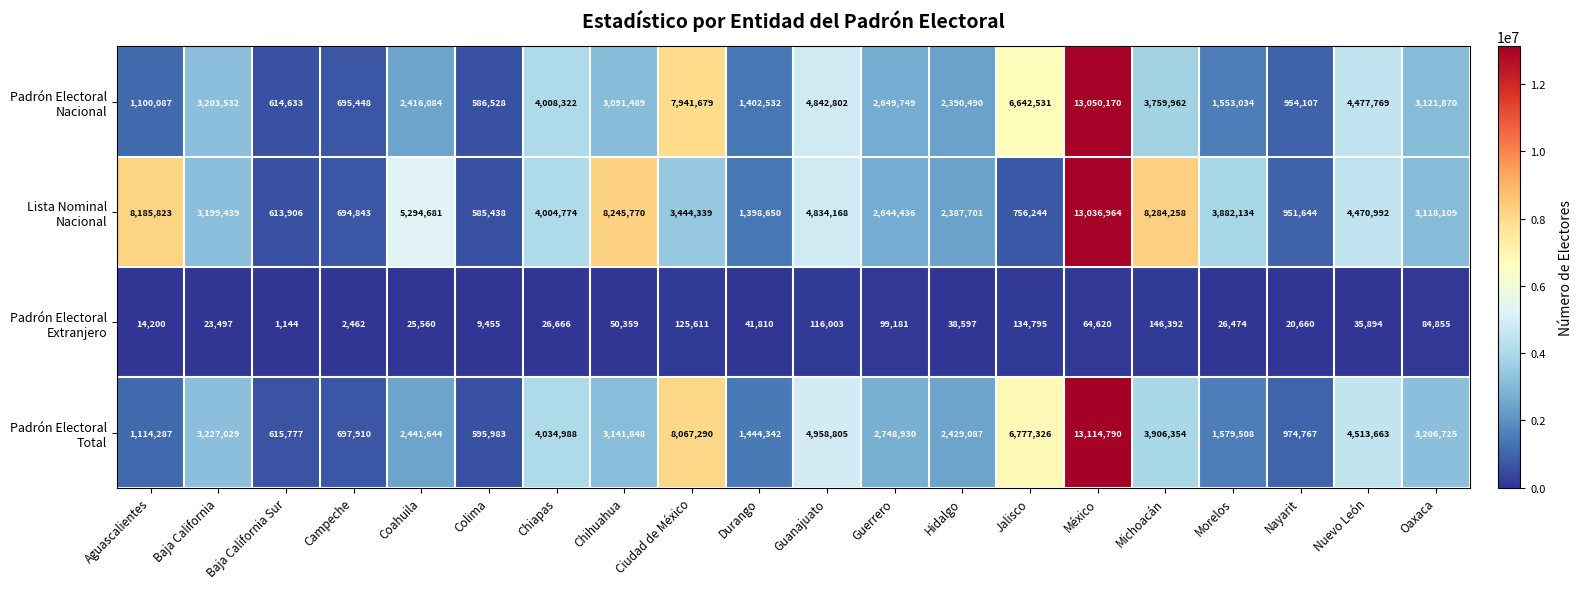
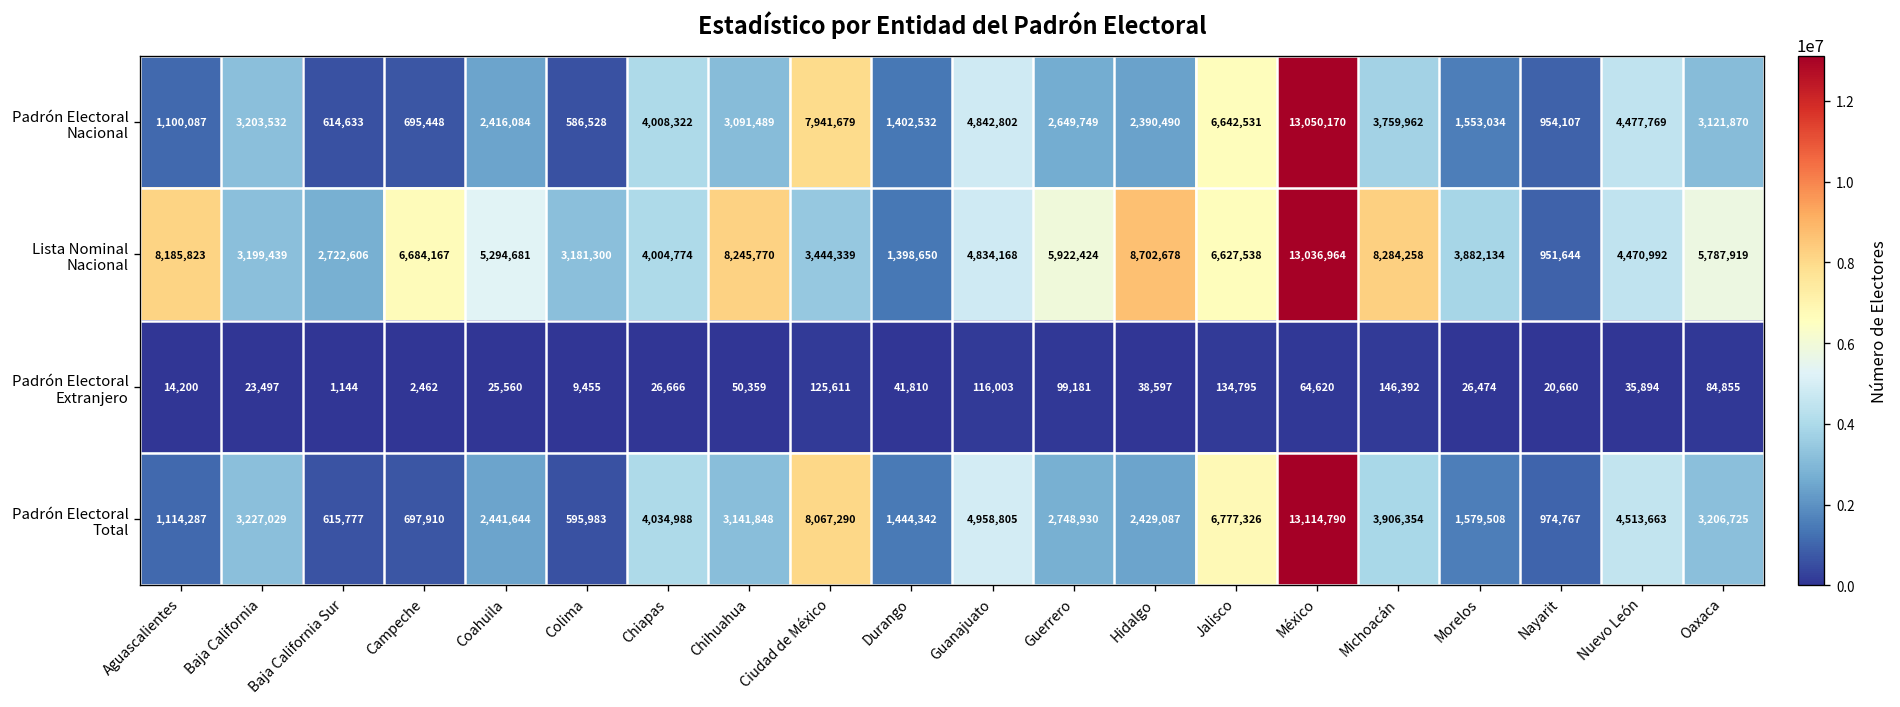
Lista Nominal Nacional, Baja California Sur: 613,906 -> 2,722,606
Lista Nominal Nacional, Campeche: 694,843 -> 6,684,167
Lista Nominal Nacional, Colima: 585,438 -> 3,181,300
Lista Nominal Nacional, Guerrero: 2,644,436 -> 5,922,424
Lista Nominal Nacional, Hidalgo: 2,387,701 -> 8,702,678
Lista Nominal Nacional, Jalisco: 756,244 -> 6,627,538
Lista Nominal Nacional, Oaxaca: 3,118,109 -> 5,787,919
